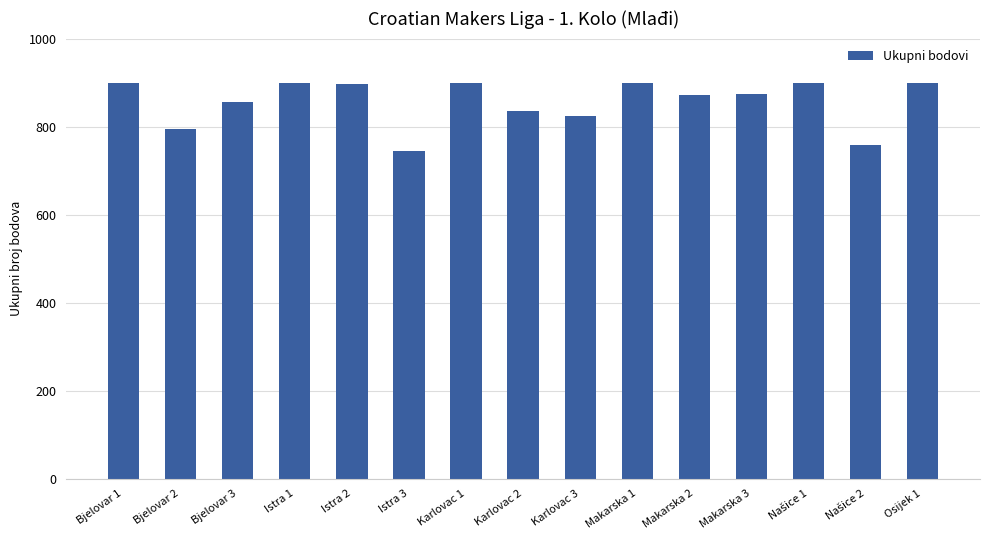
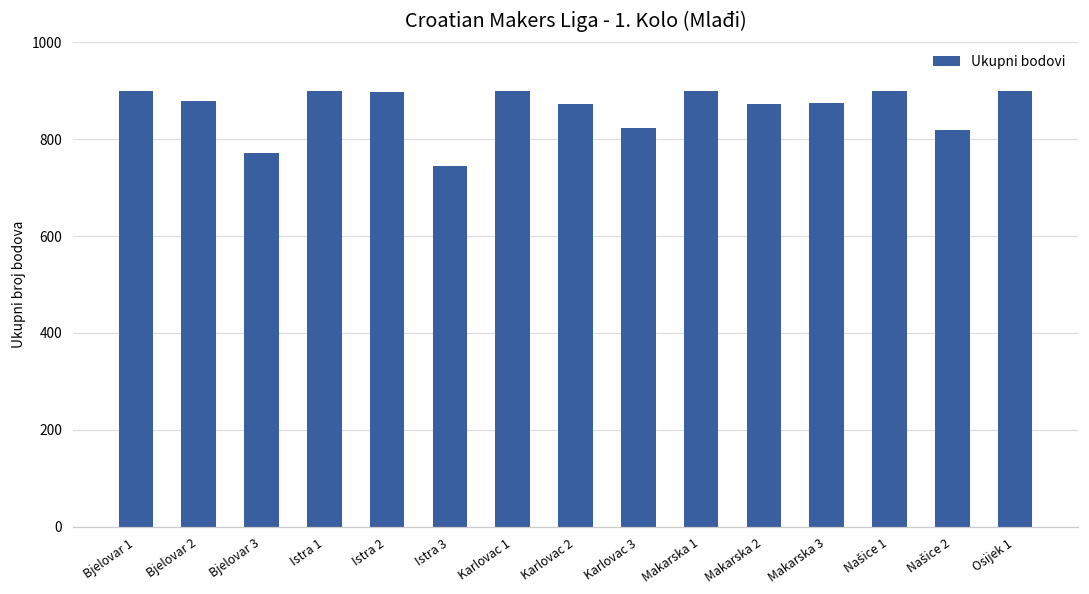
Bjelovar 2: 800 -> 880
Bjelovar 3: 860 -> 770
Karlovac 2: 840 -> 870
Našice 2: 760 -> 820
